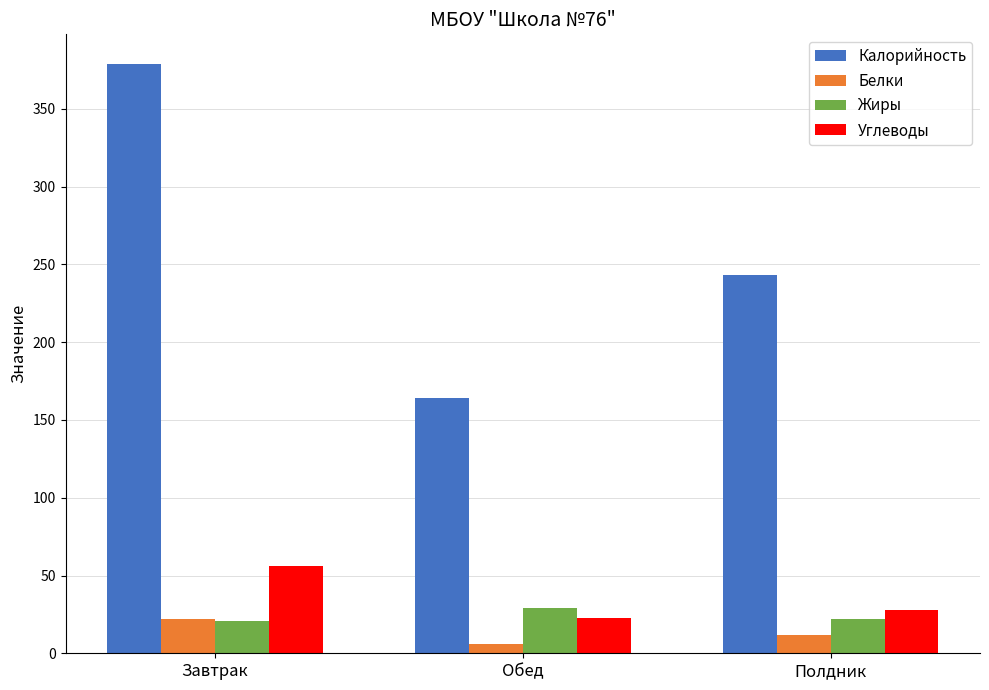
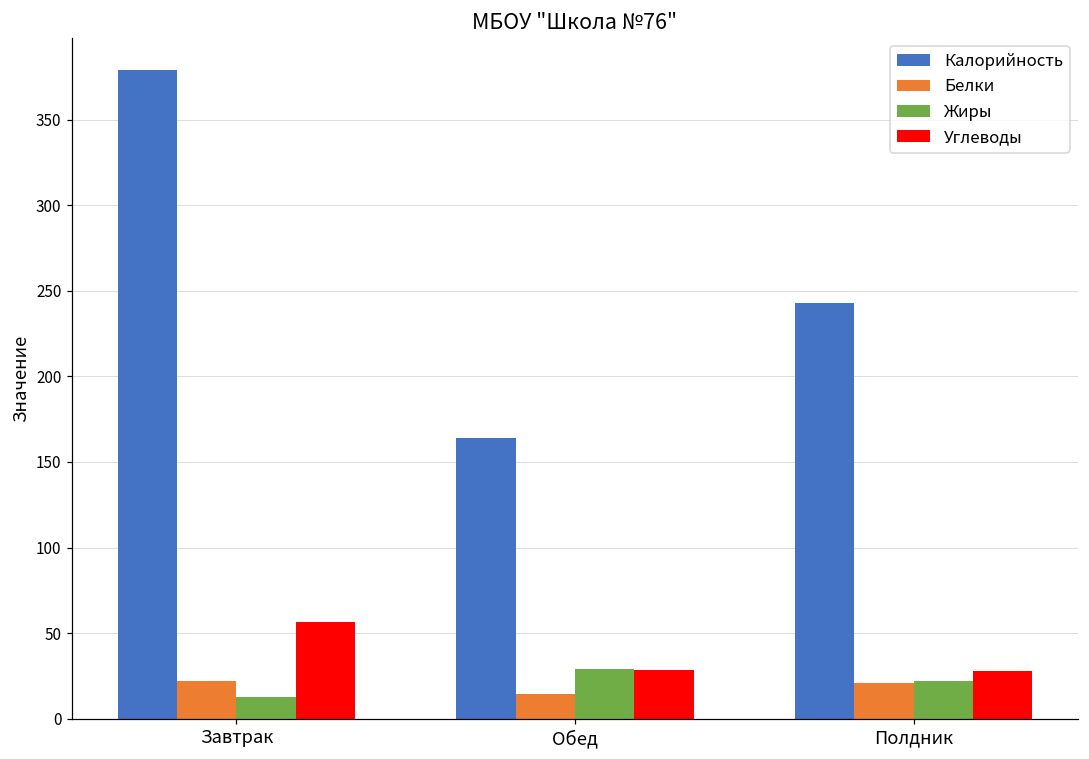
Жиры, Завтрак: 21 -> 13
Белки, Обед: 6 -> 14
Углеводы, Обед: 23 -> 29
Белки, Полдник: 12 -> 21
